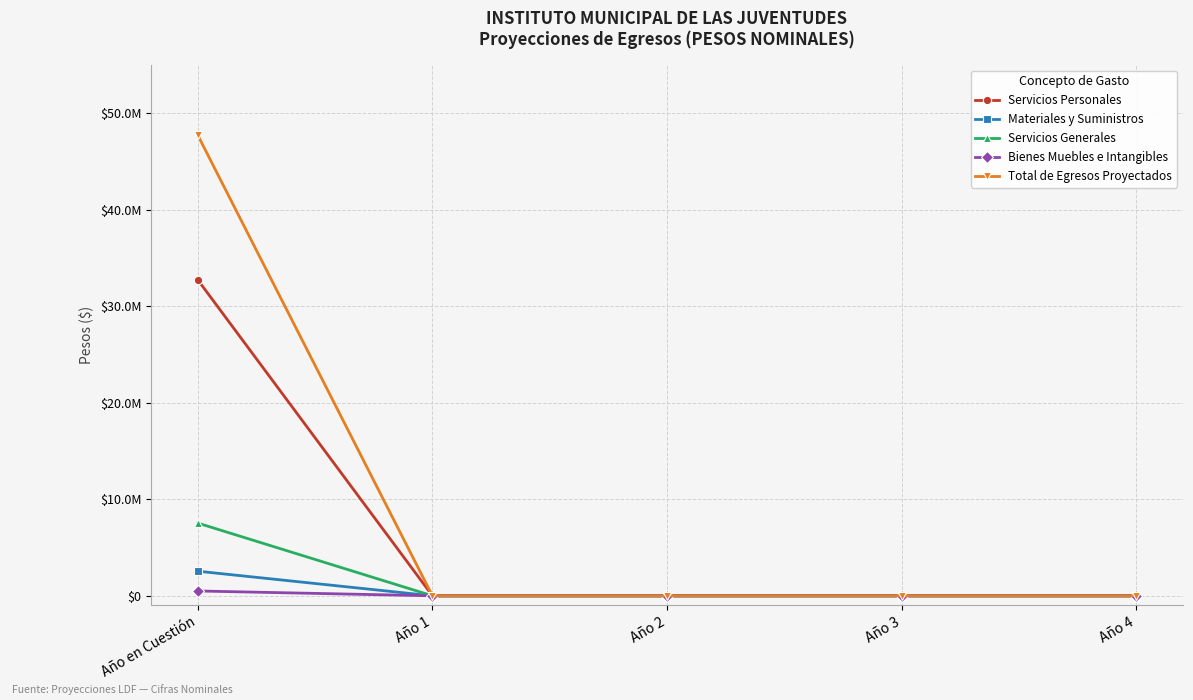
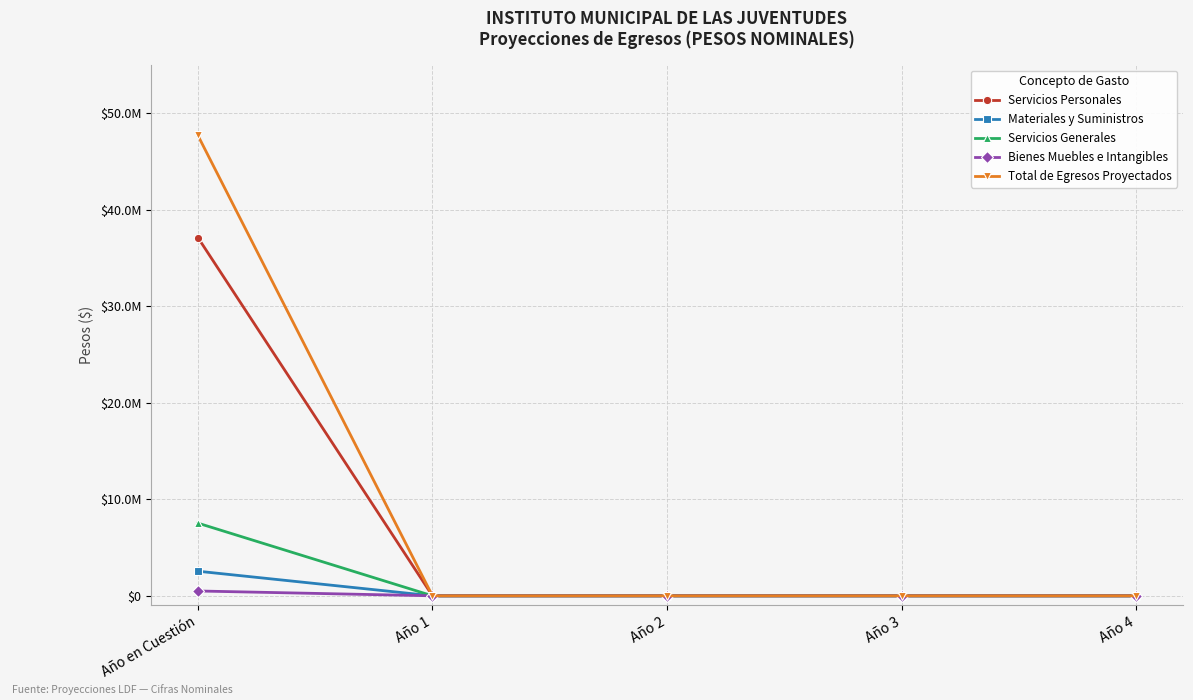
Servicios Personales, Año en Cuestión: $33000000 -> $37000000
